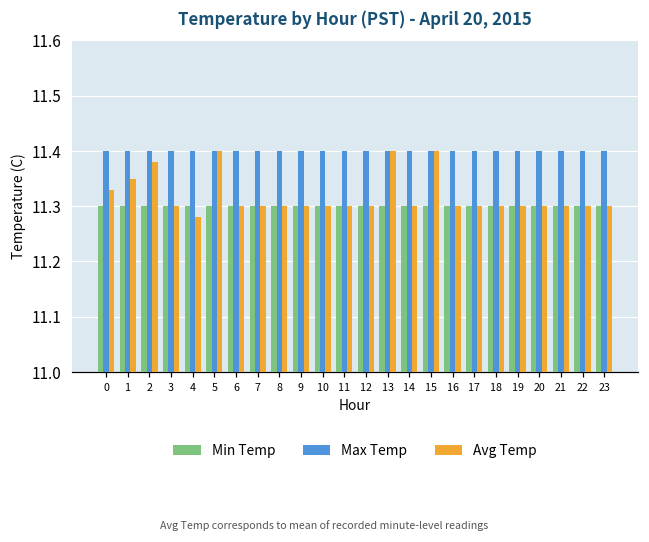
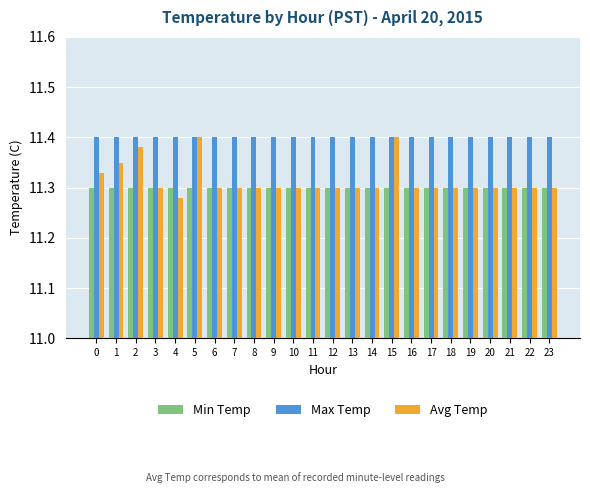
Avg Temp, 13: 11.4 -> 11.3
